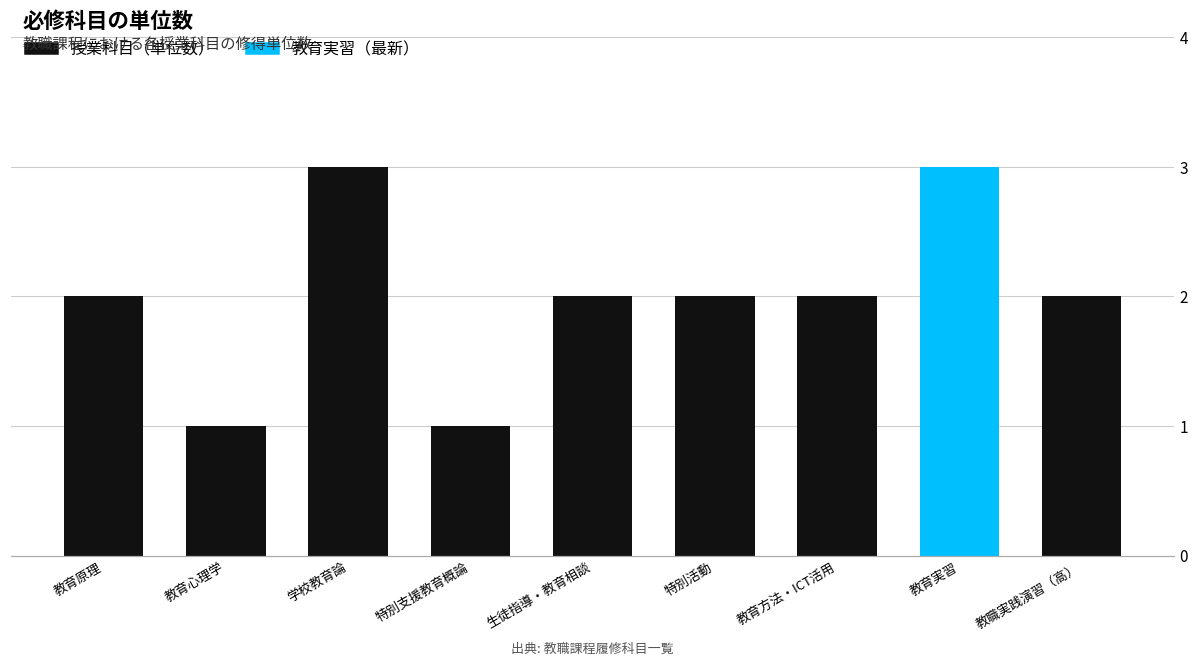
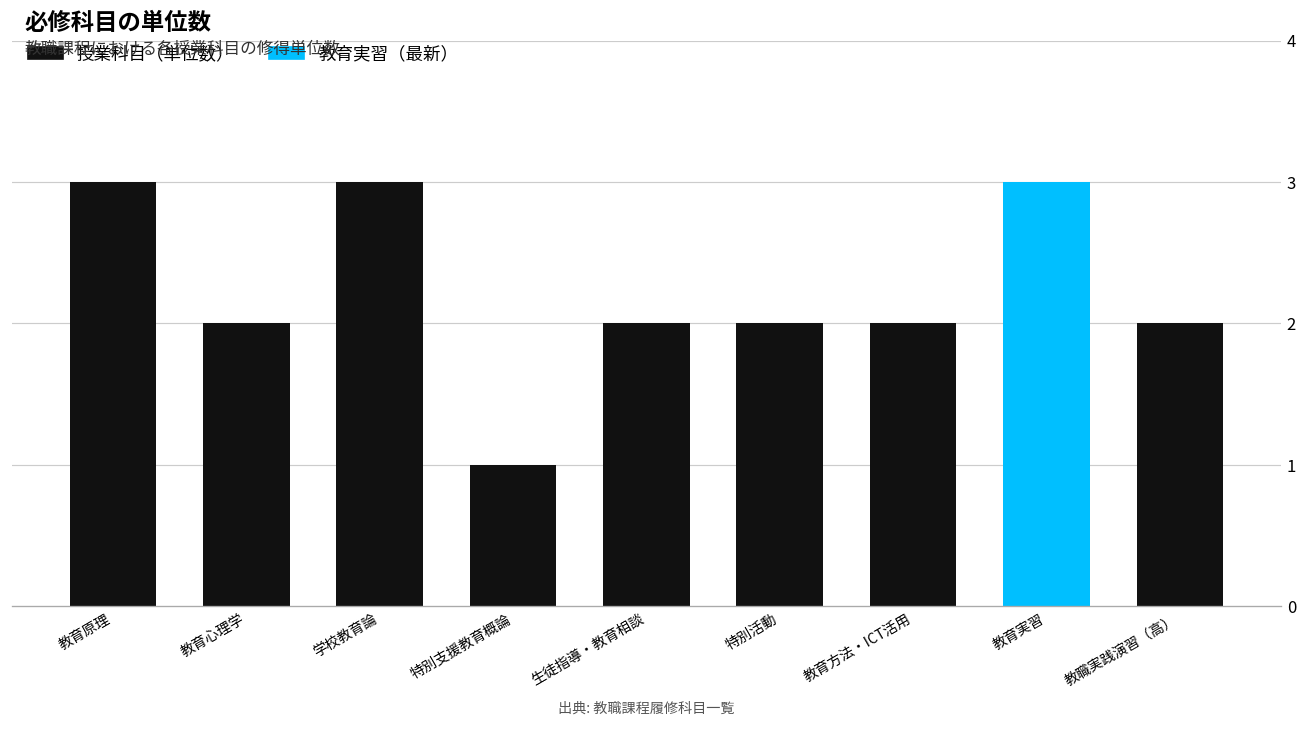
教育原理: 2 -> 3
教育心理学: 1 -> 2
